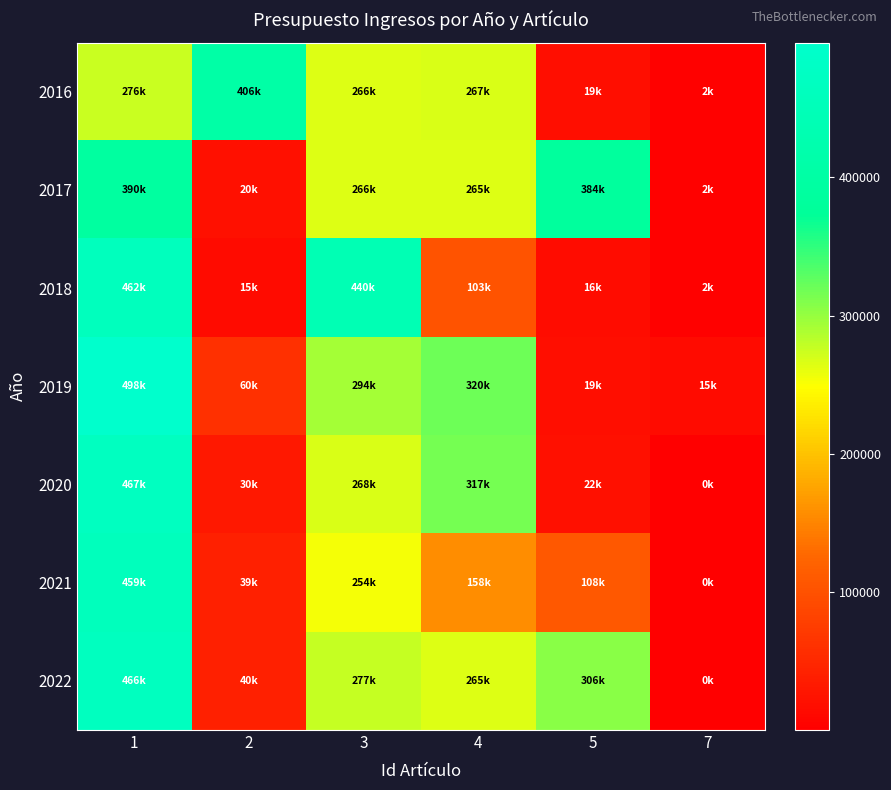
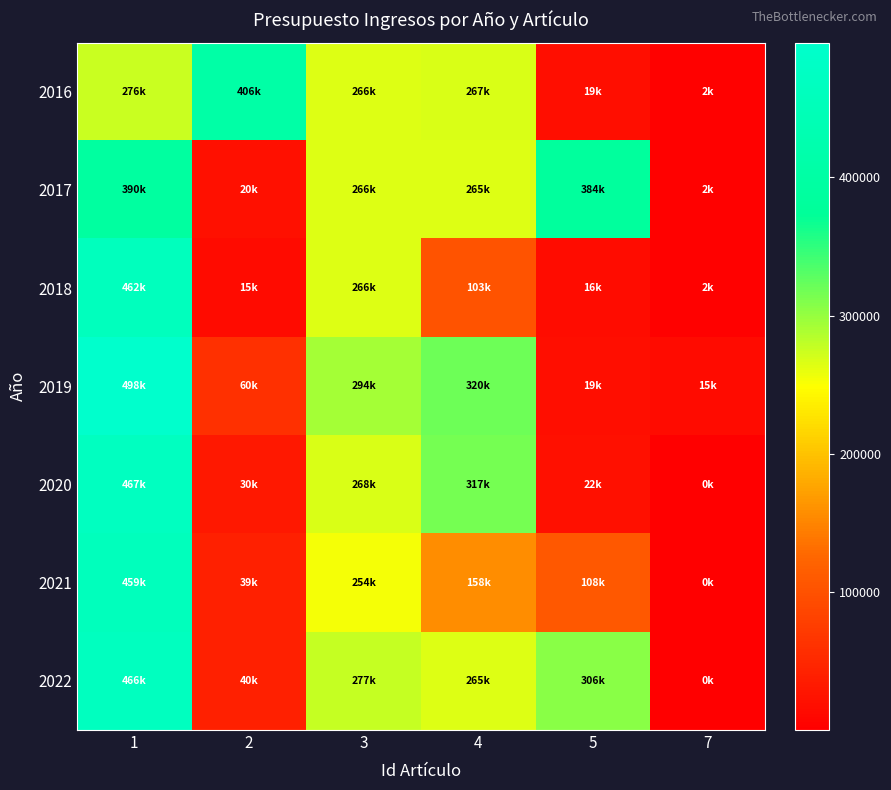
2018, 3: 440k -> 266k
